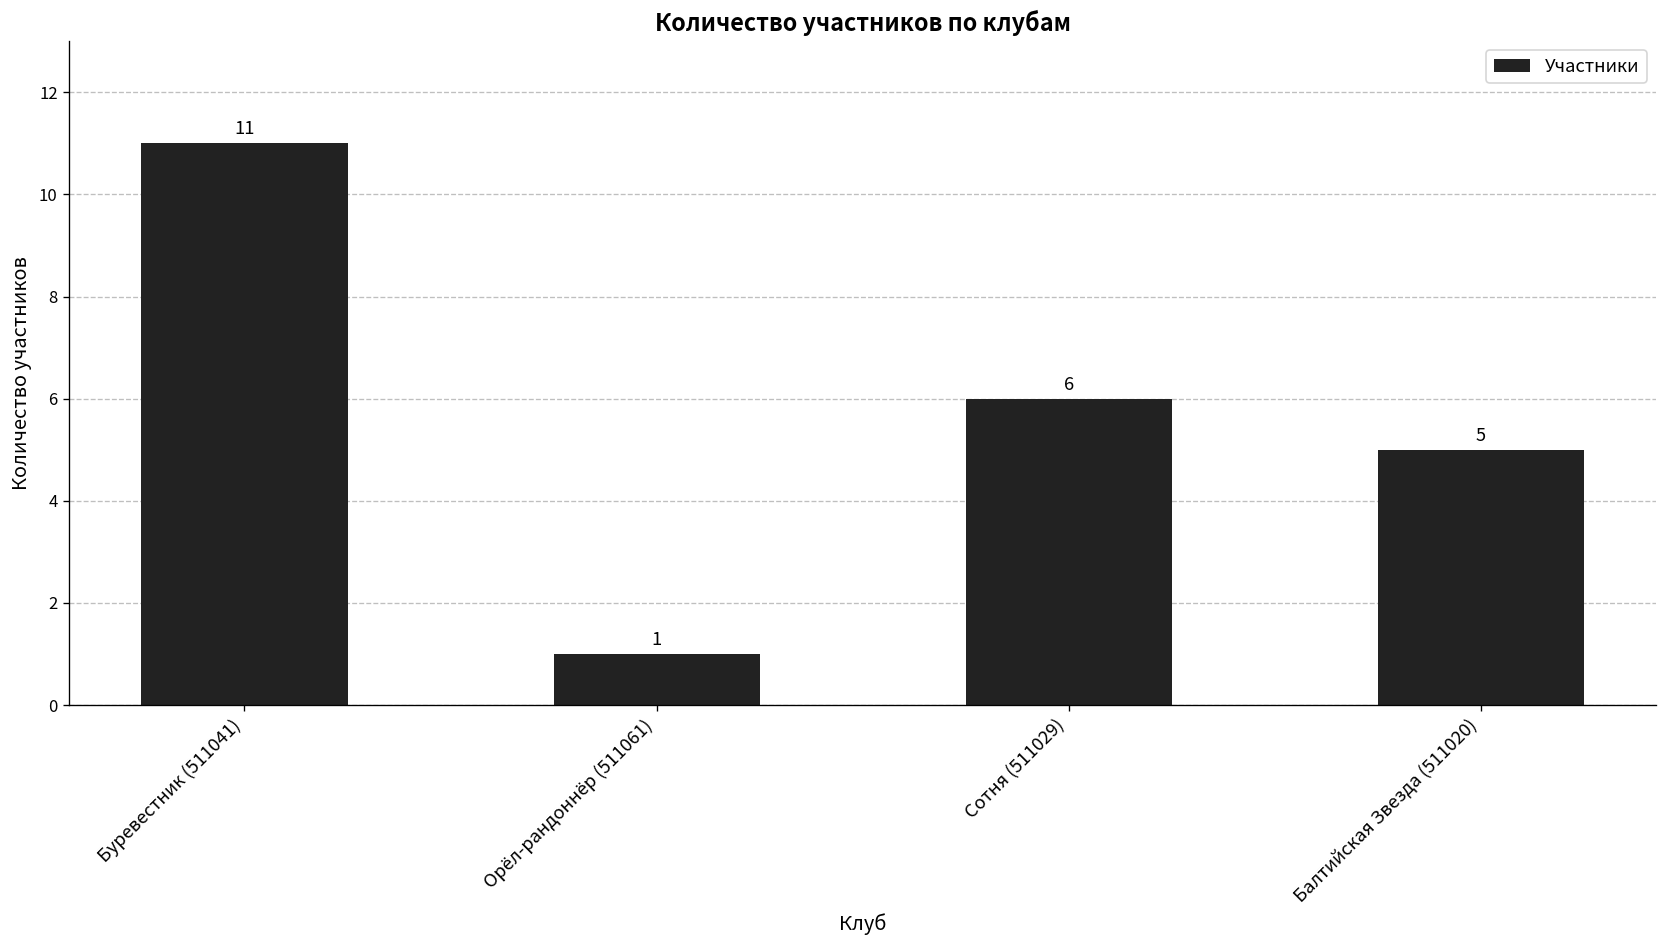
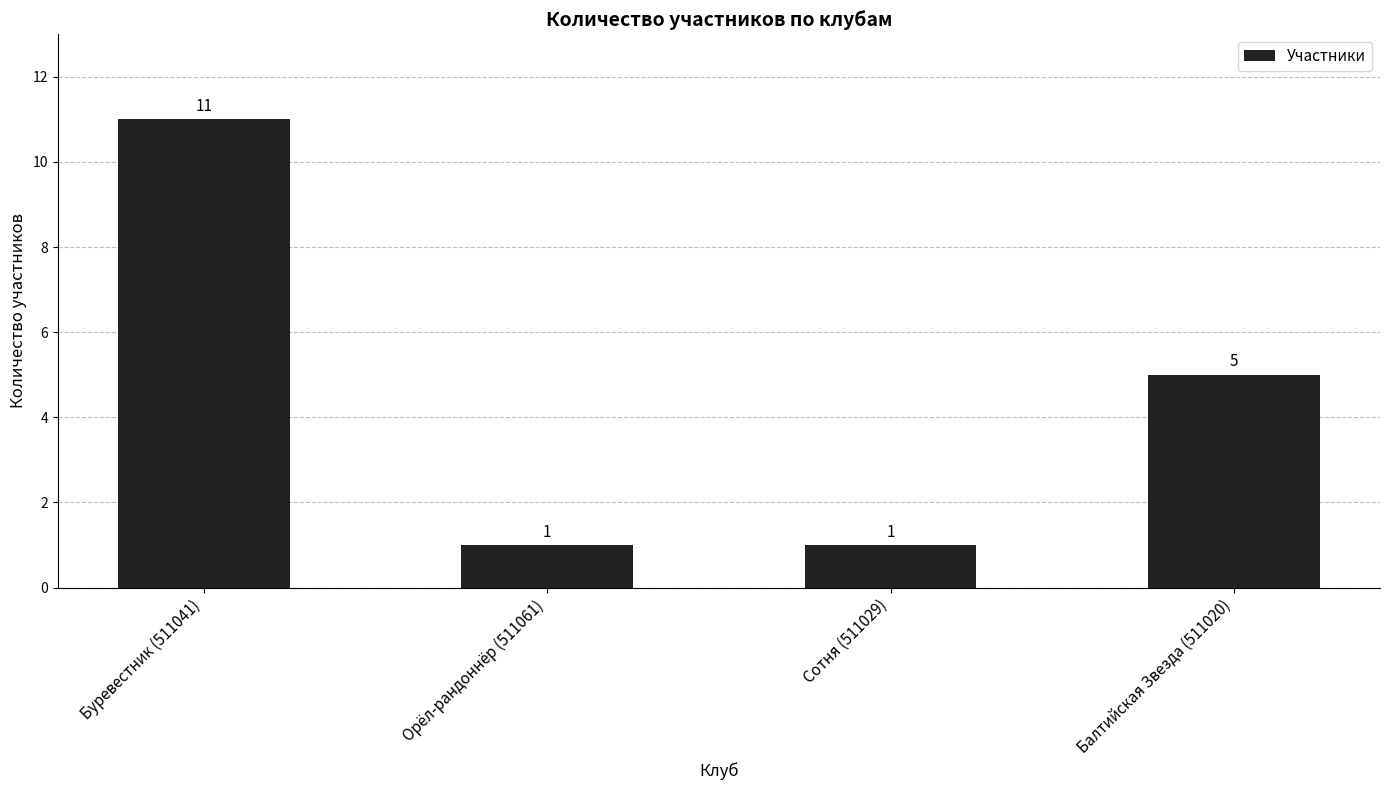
Сотня (511029): 6 -> 1
